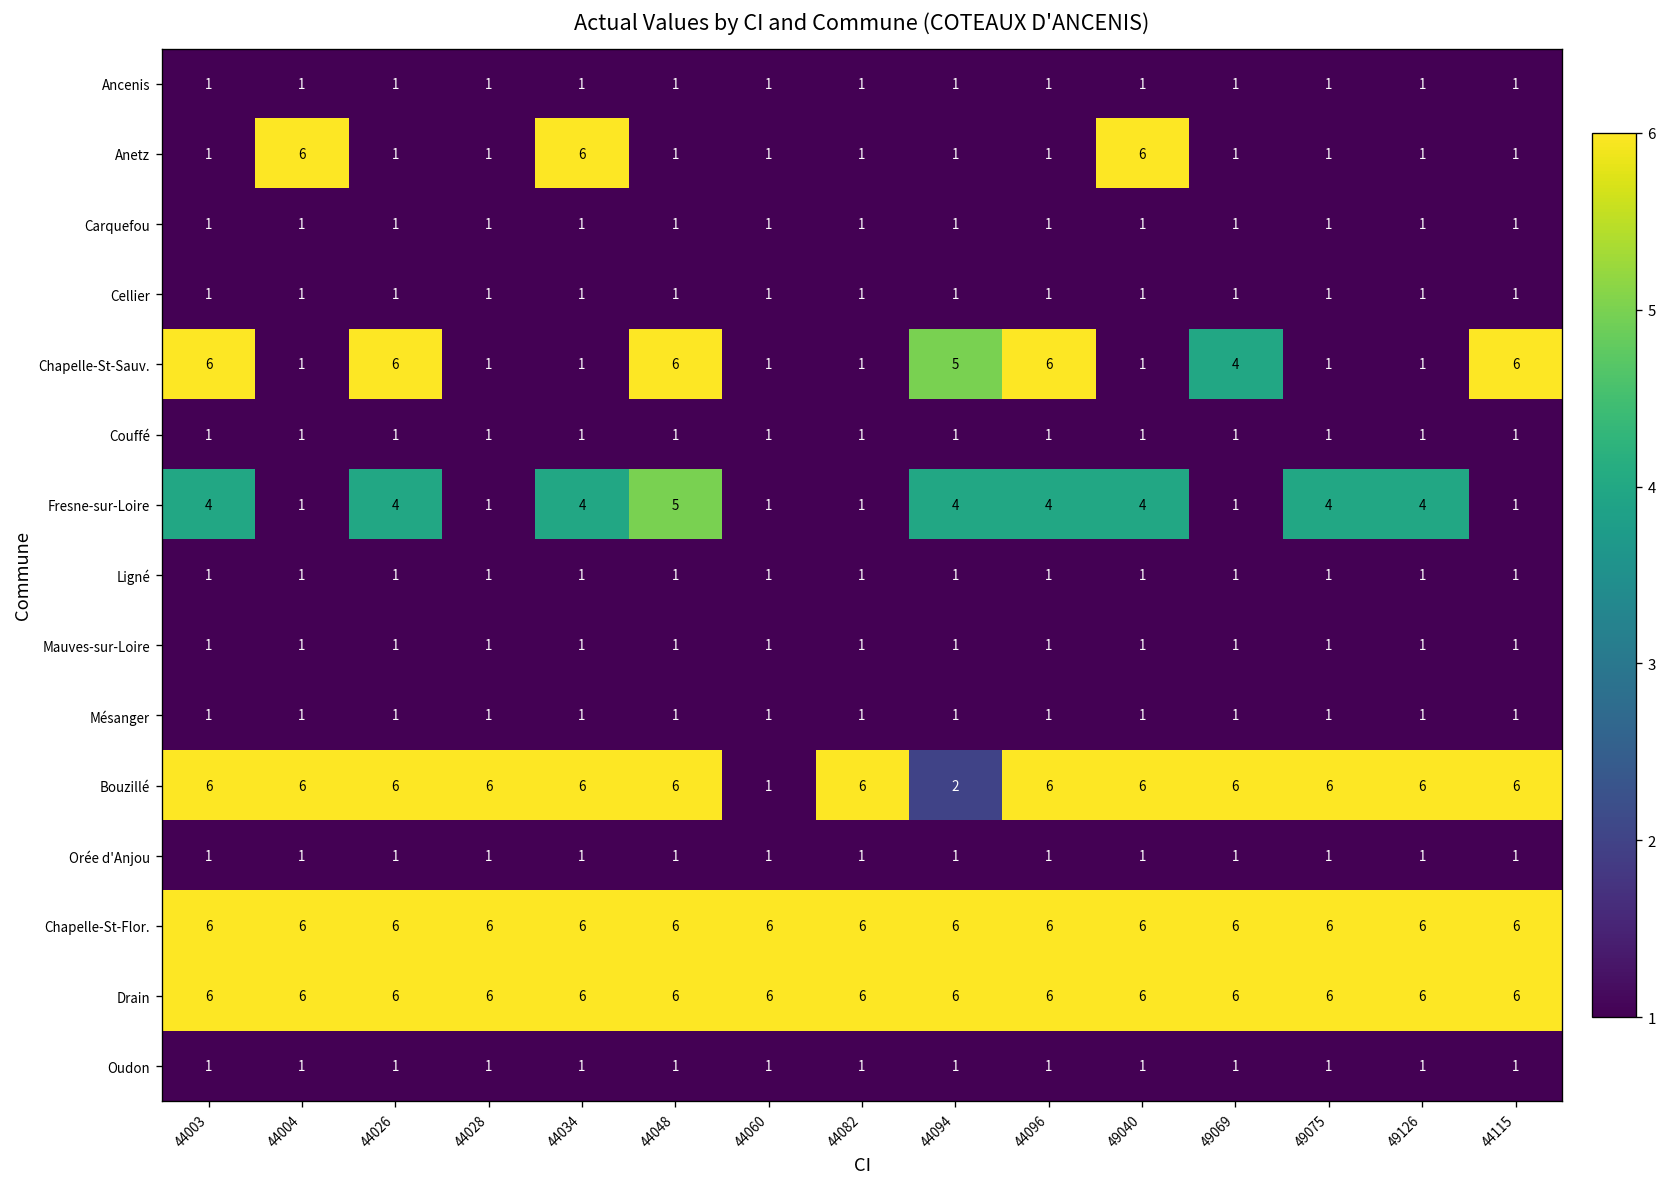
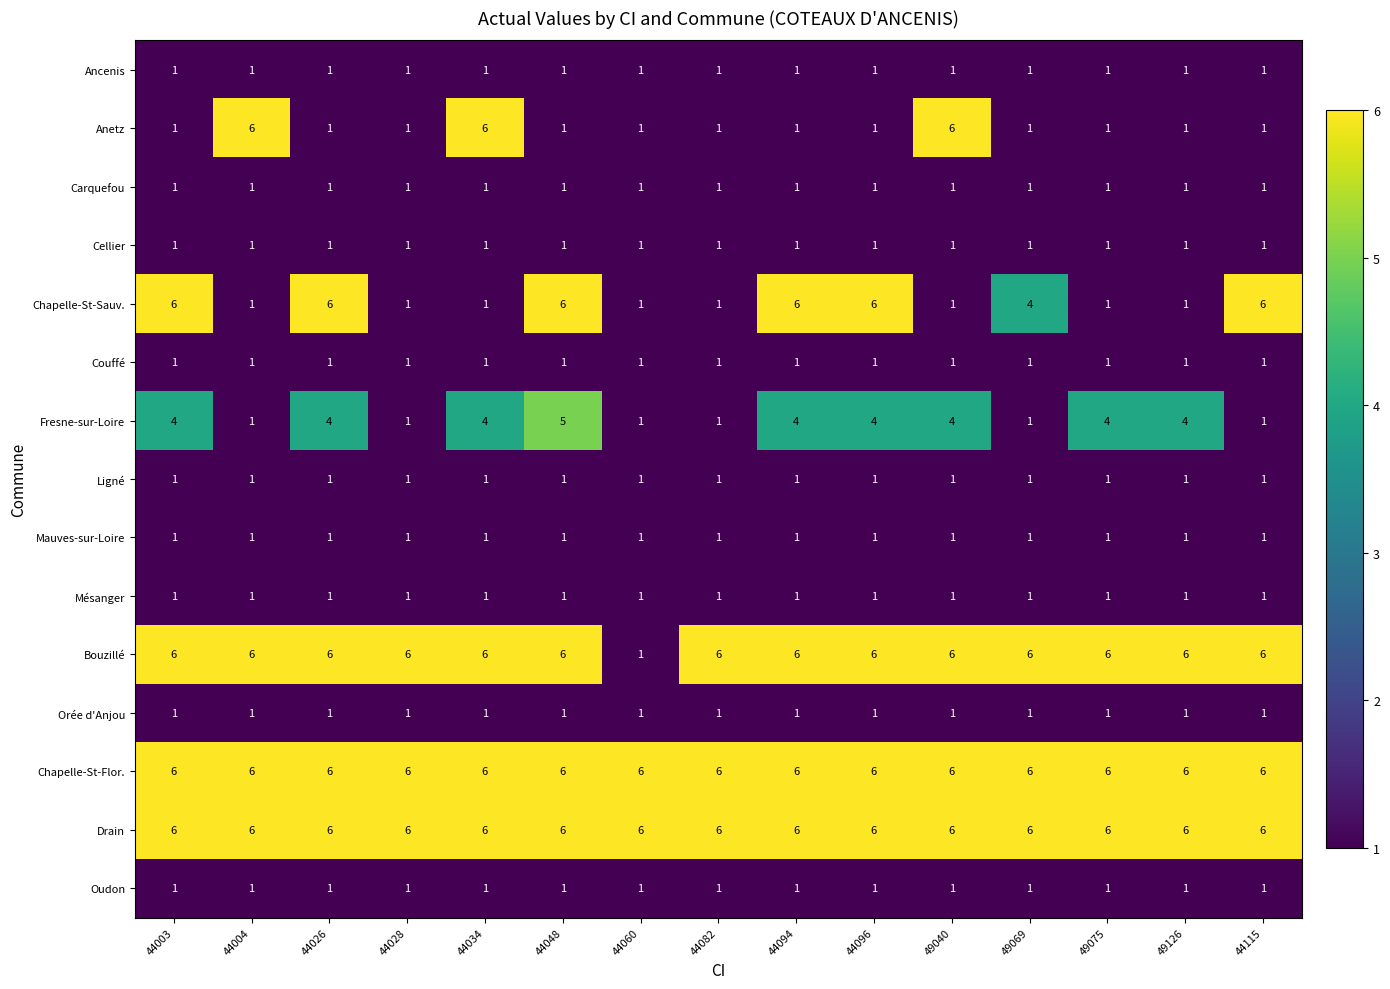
Chapelle-St-Sauv., 44094: 5 -> 6
Bouzillé, 44094: 2 -> 6
